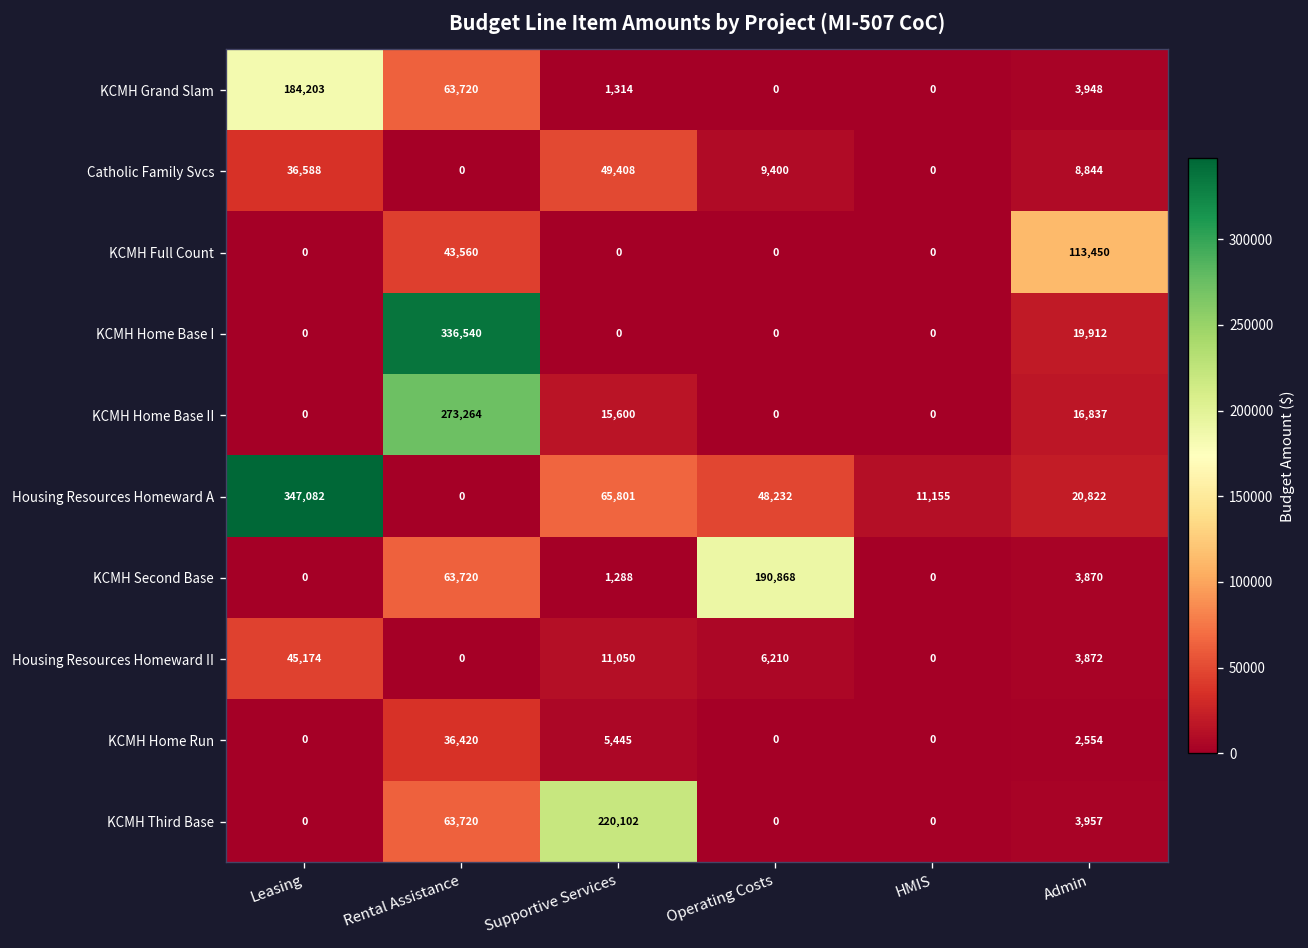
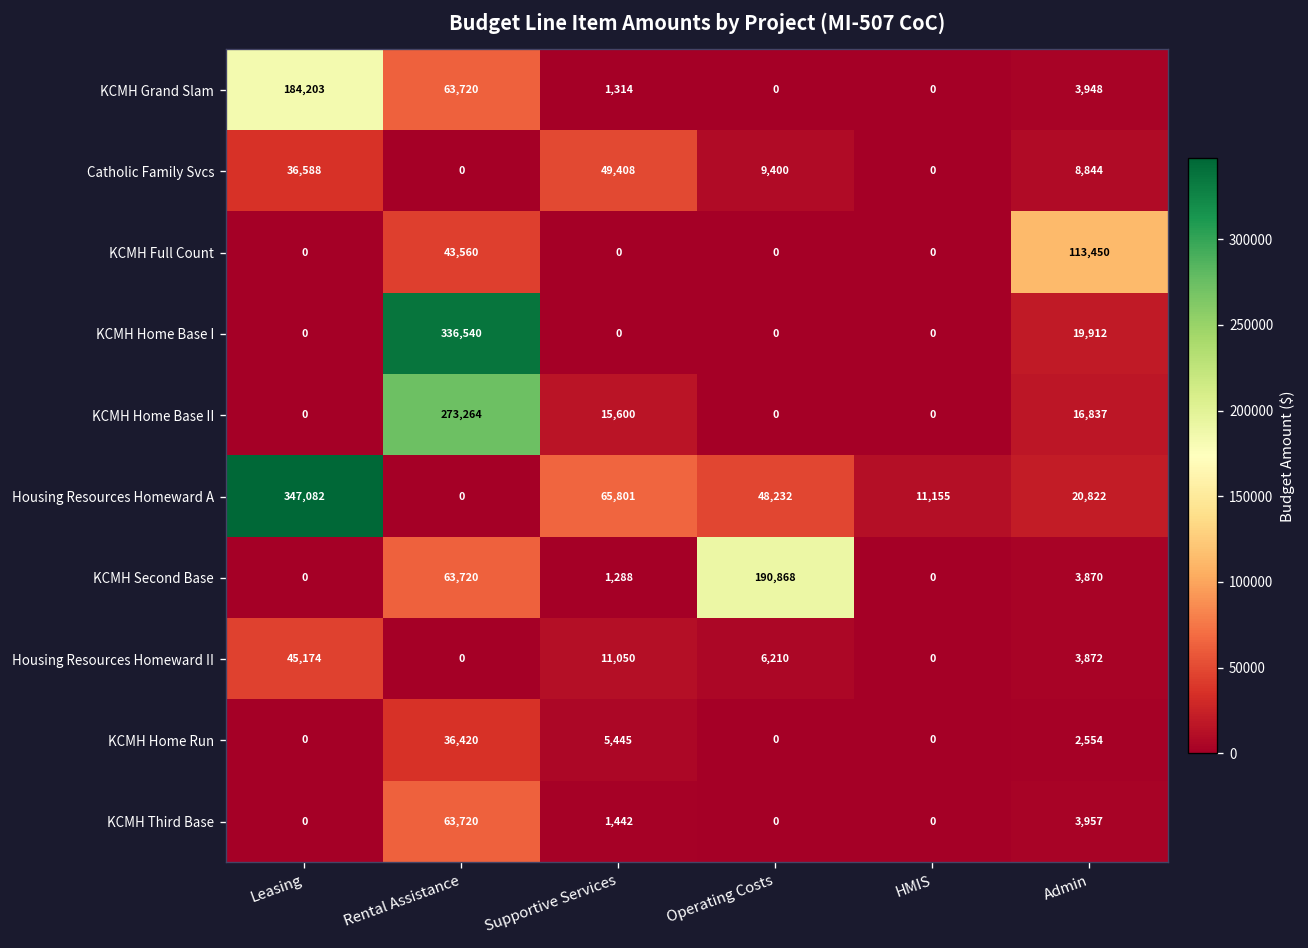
KCMH Third Base, Supportive Services: 220,102 -> 1,442
